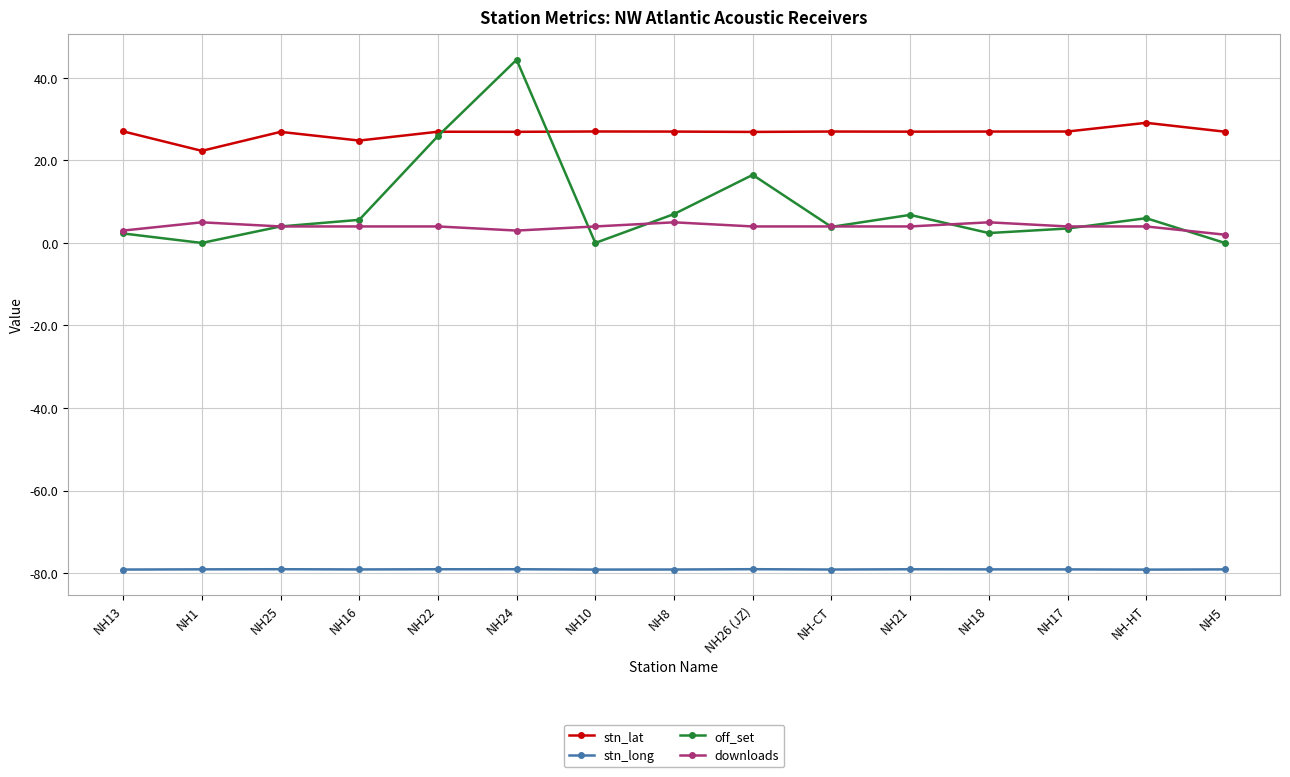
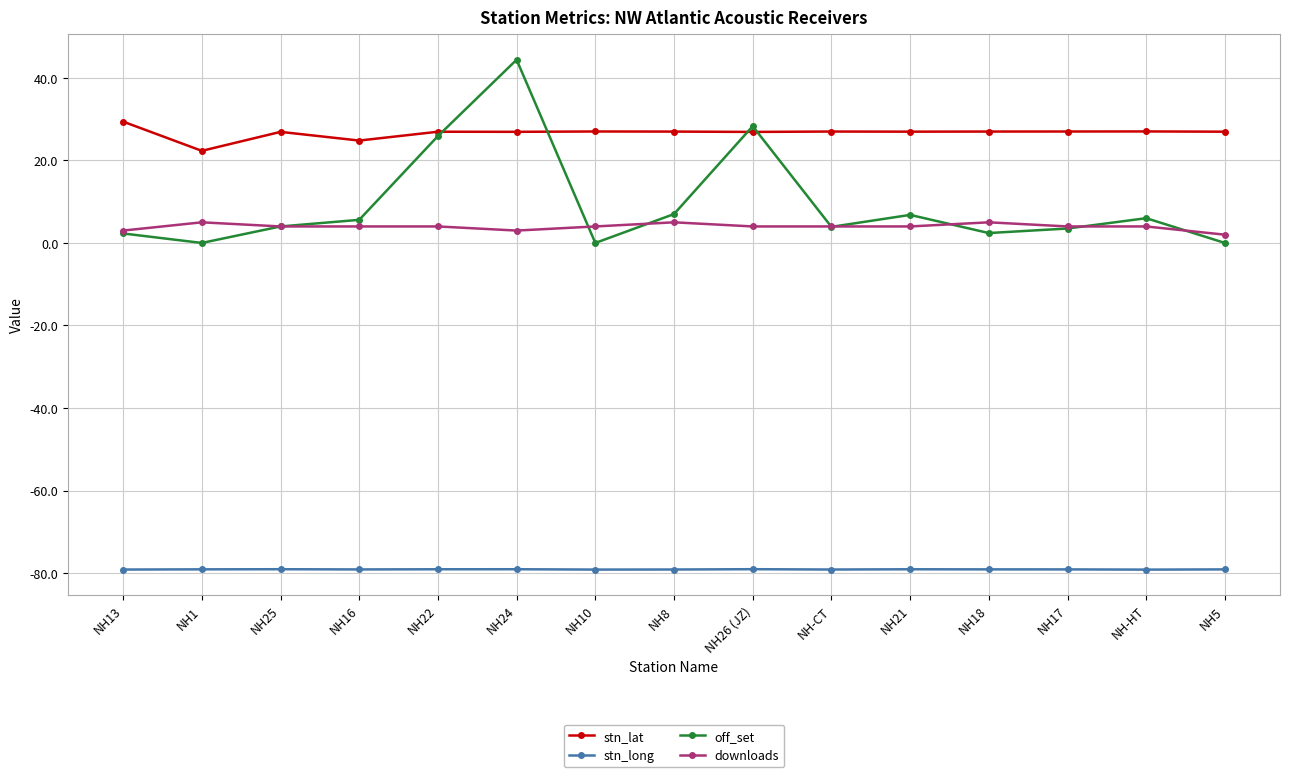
stn_lat, NH13: 27 -> 29
off_set, NH26 (JZ): 17 -> 28
stn_lat, NH-HT: 29 -> 27
